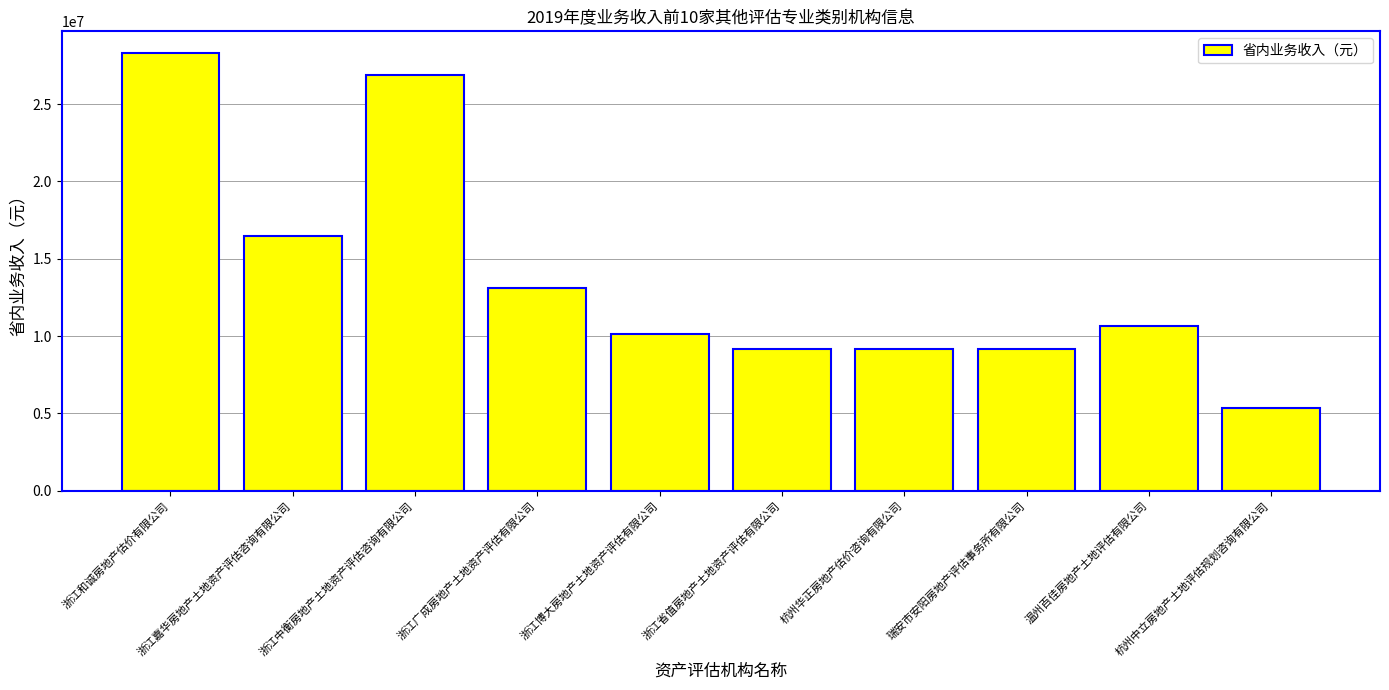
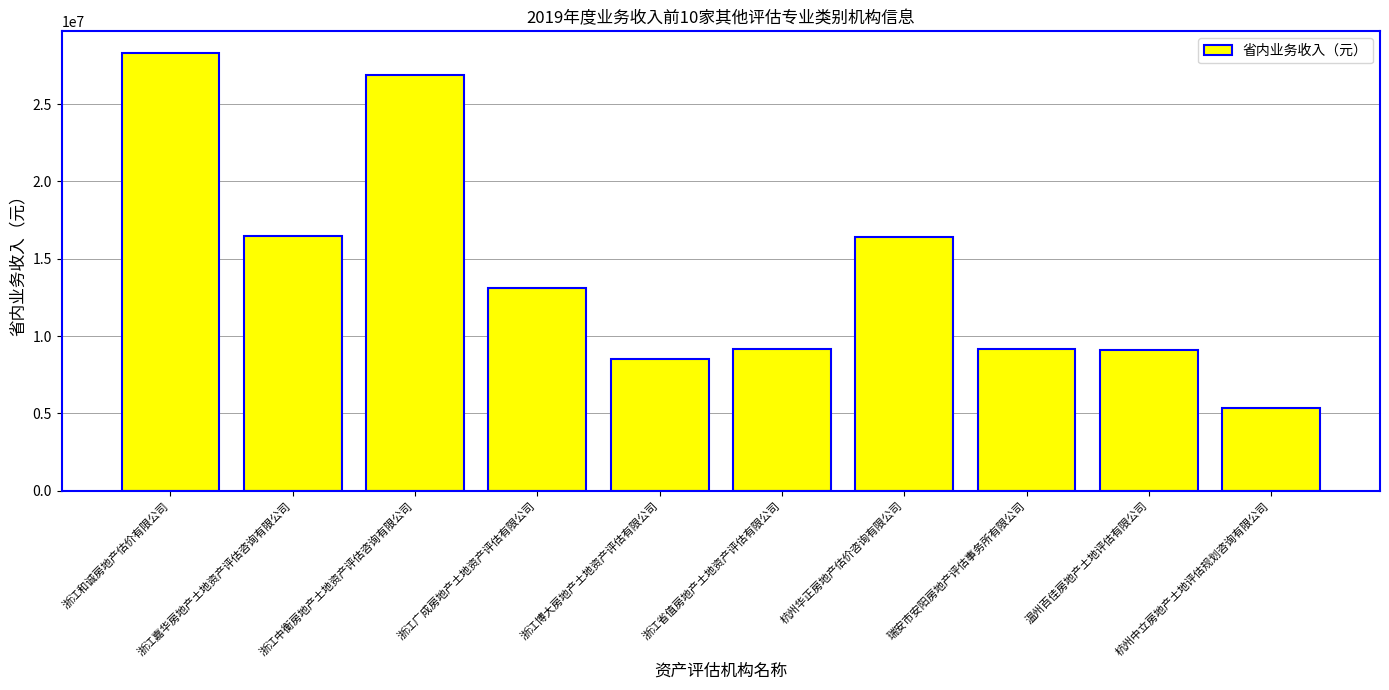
浙江博大房地产土地资产评估有限公司: 10200000 -> 8500000
杭州华正房地产估价咨询有限公司: 9200000 -> 16400000
温州百佳房地产土地评估有限公司: 10600000 -> 9100000
